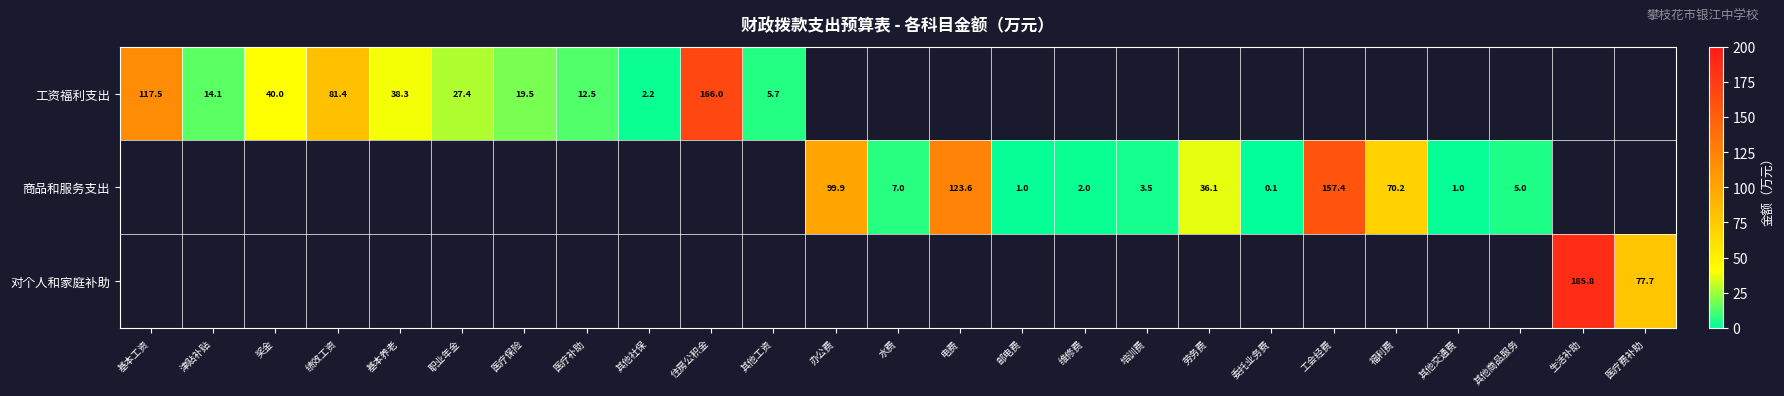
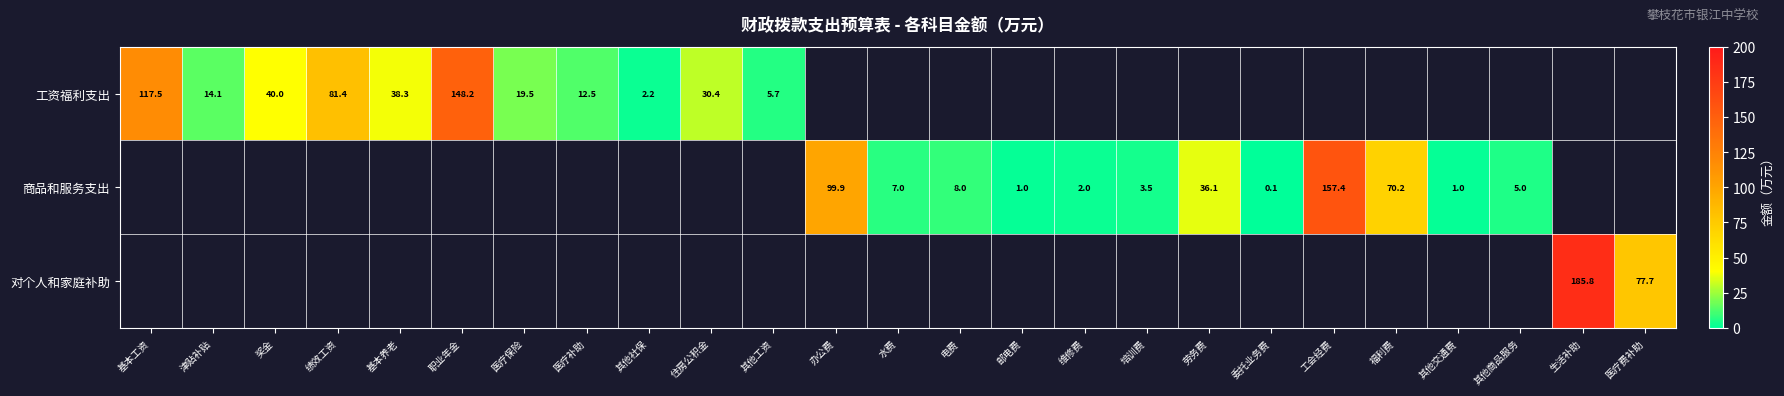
工资福利支出, 职业年金: 27.4 -> 148.2
工资福利支出, 住房公积金: 166.0 -> 30.4
商品和服务支出, 电费: 123.6 -> 8.0
